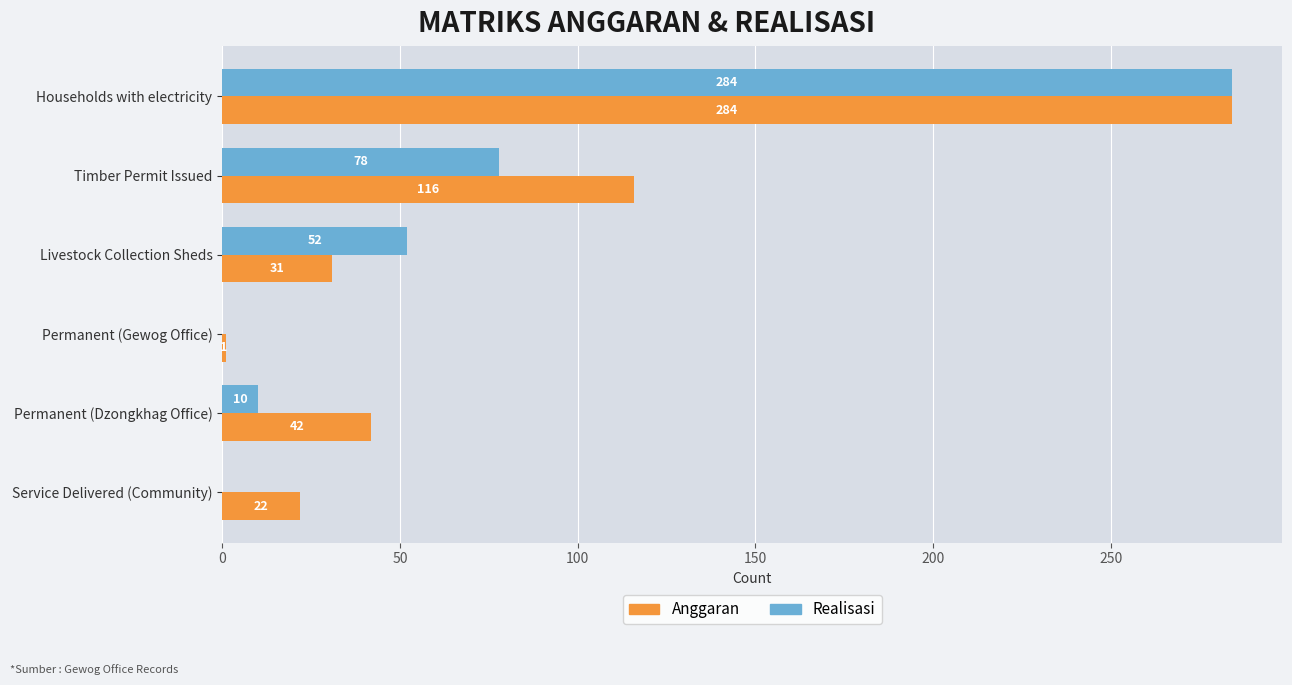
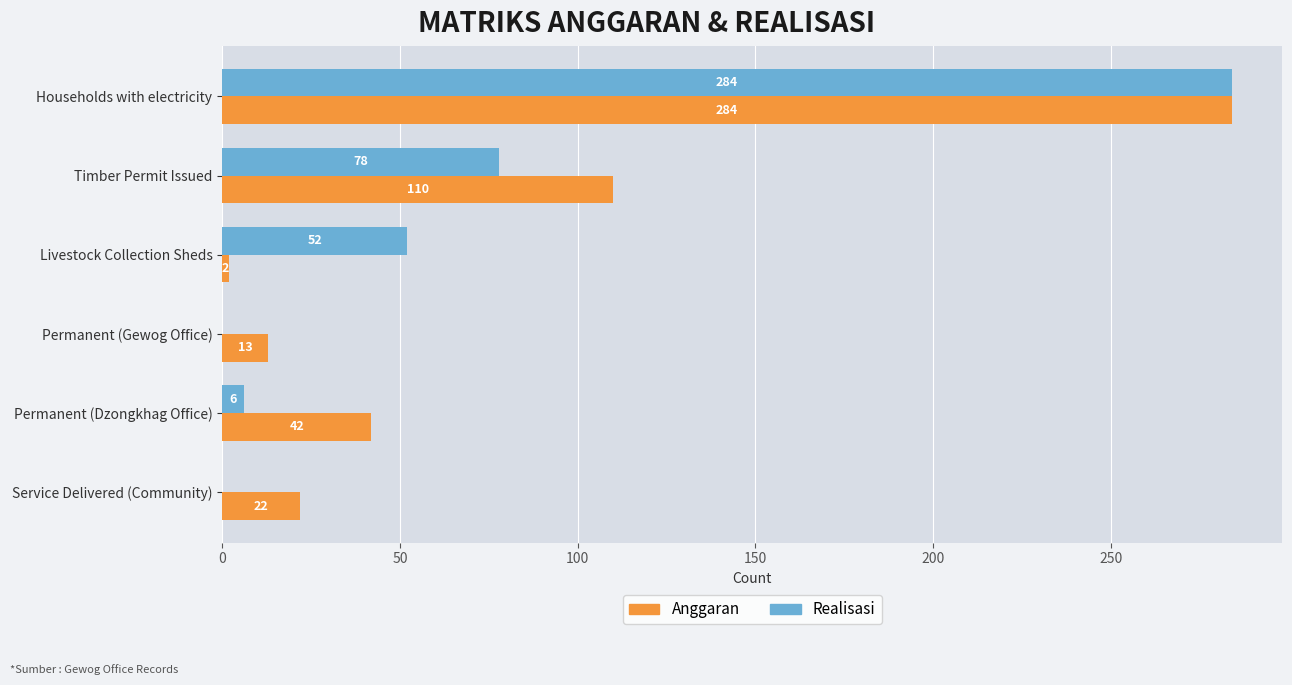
Anggaran, Timber Permit Issued: 116 -> 110
Anggaran, Livestock Collection Sheds: 31 -> 2
Anggaran, Permanent (Gewog Office): 1 -> 13
Realisasi, Permanent (Dzongkhag Office): 10 -> 6
